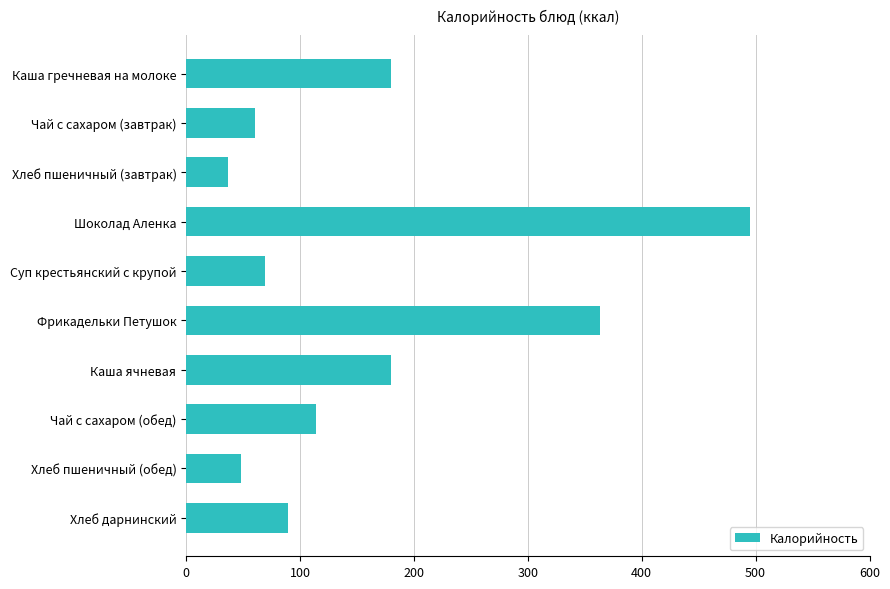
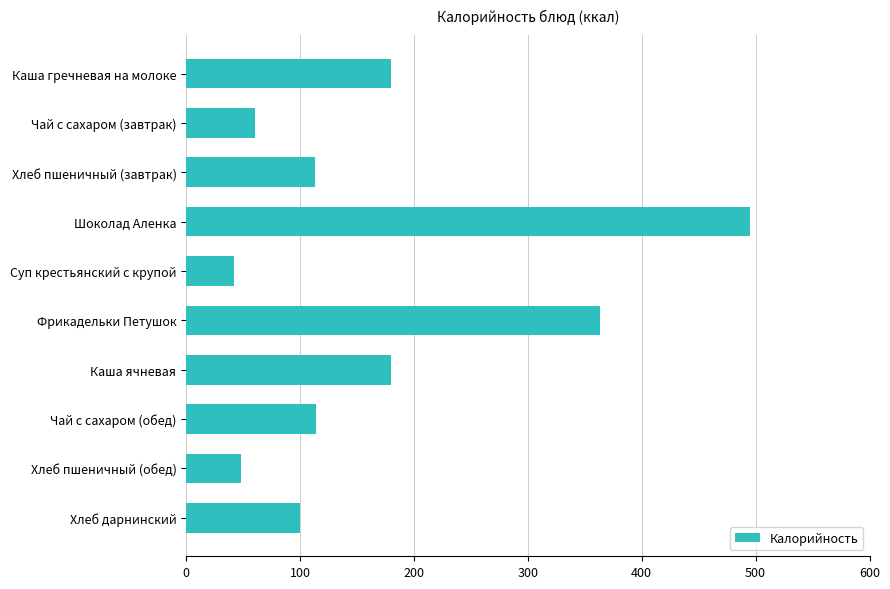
Хлеб пшеничный (завтрак): 37 -> 113
Суп крестьянский с крупой: 70 -> 42
Хлеб дарнинский: 90 -> 100
